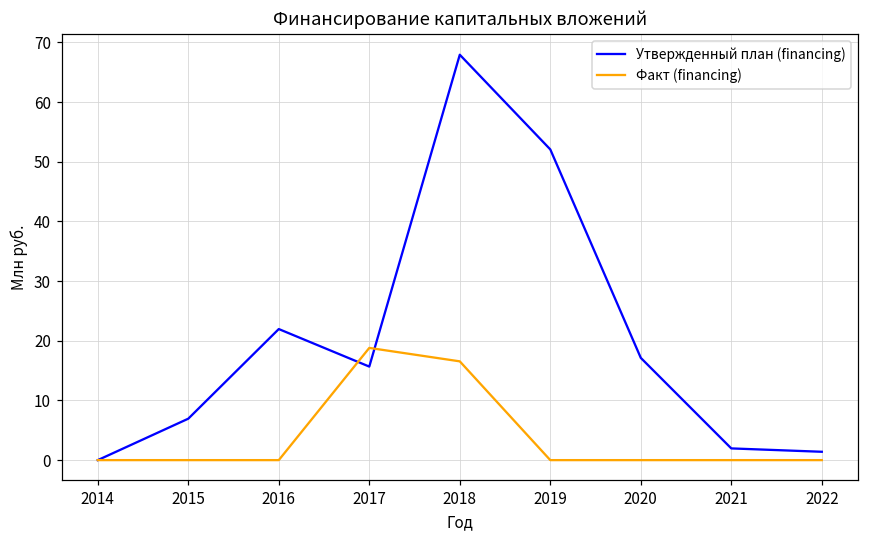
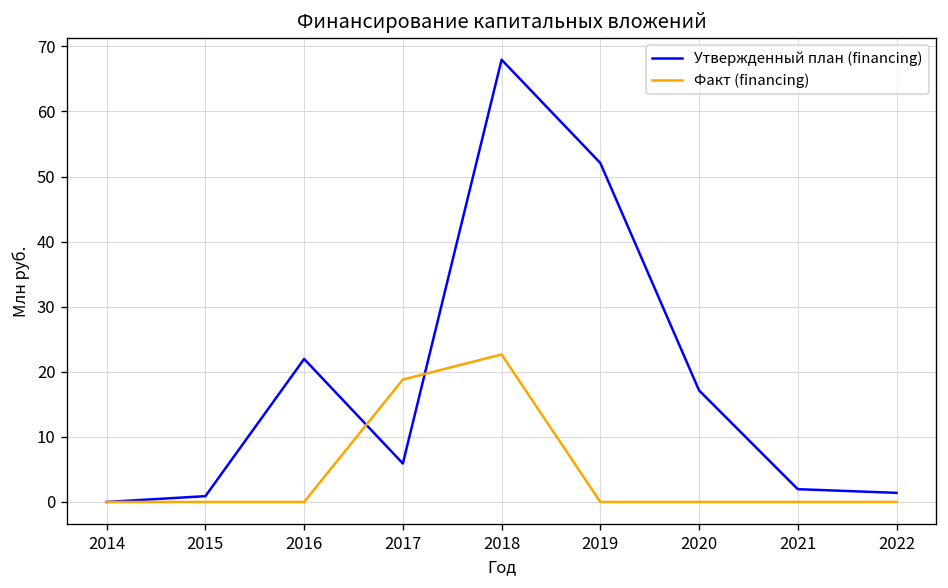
Утвержденный план (financing), 2015: 7 -> 1
Утвержденный план (financing), 2017: 16 -> 6
Факт (financing), 2018: 17 -> 23
